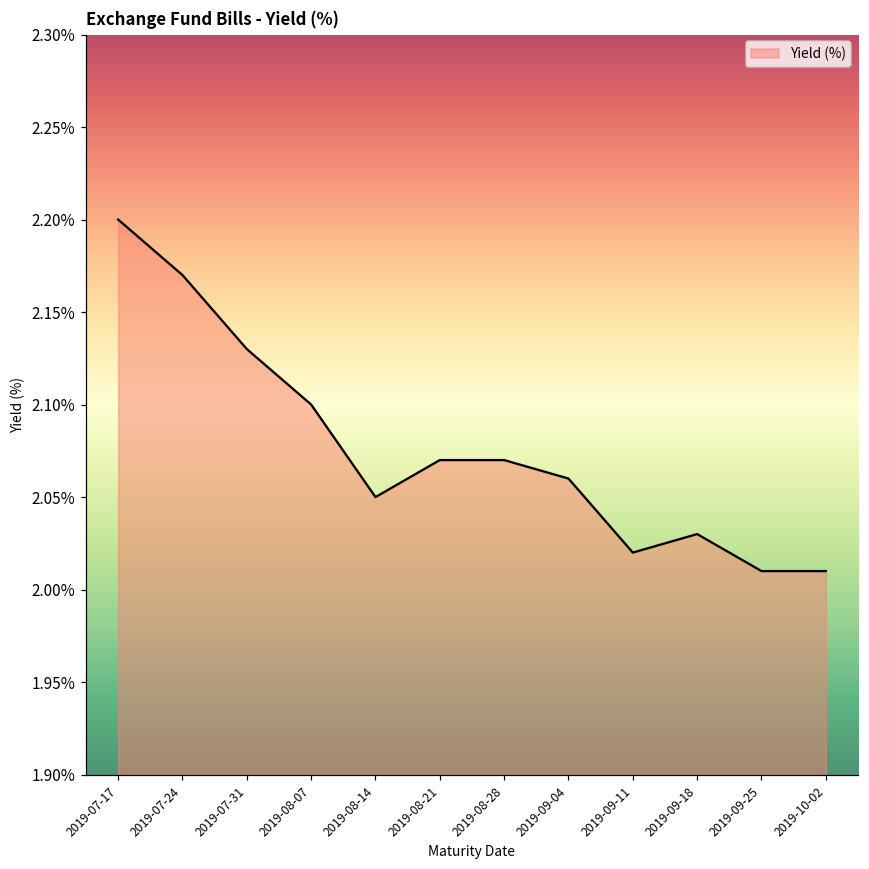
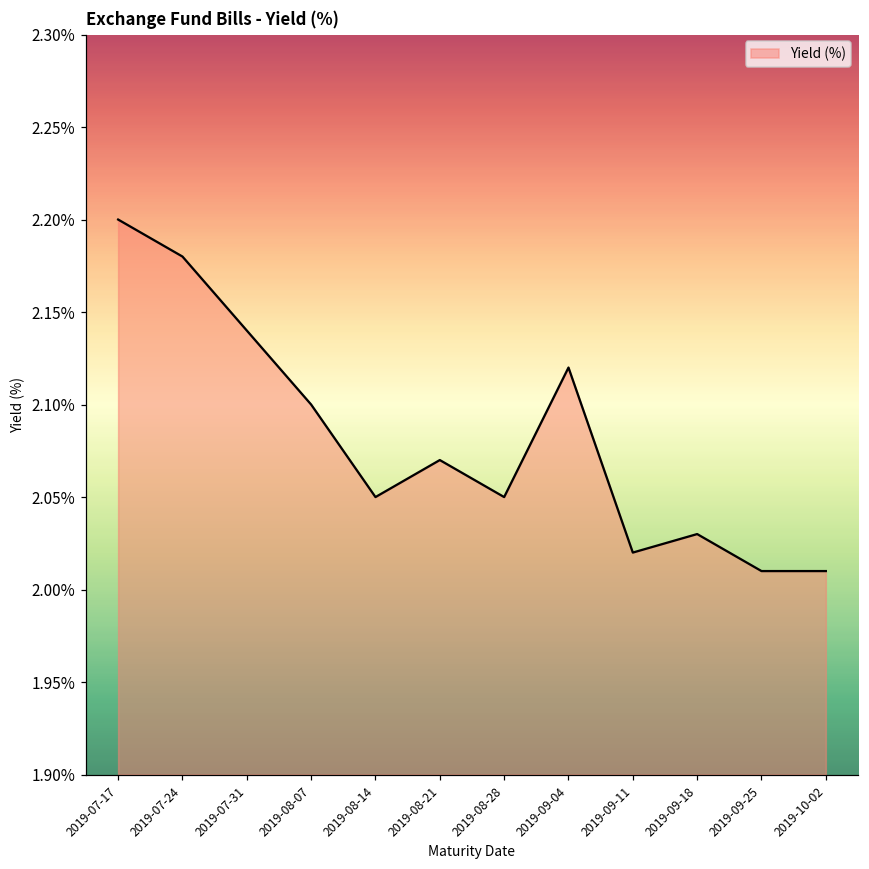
2019-07-24: 2.17% -> 2.18%
2019-07-31: 2.13% -> 2.14%
2019-08-28: 2.07% -> 2.05%
2019-09-04: 2.06% -> 2.12%
